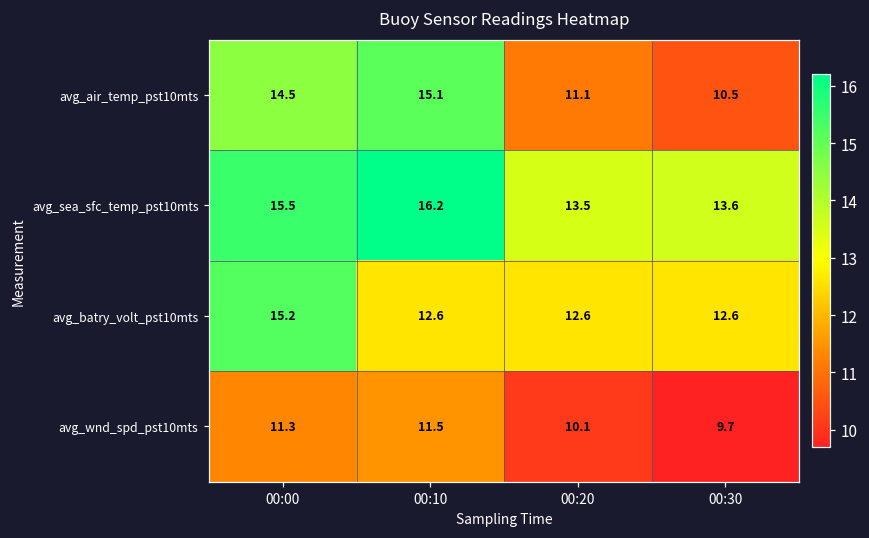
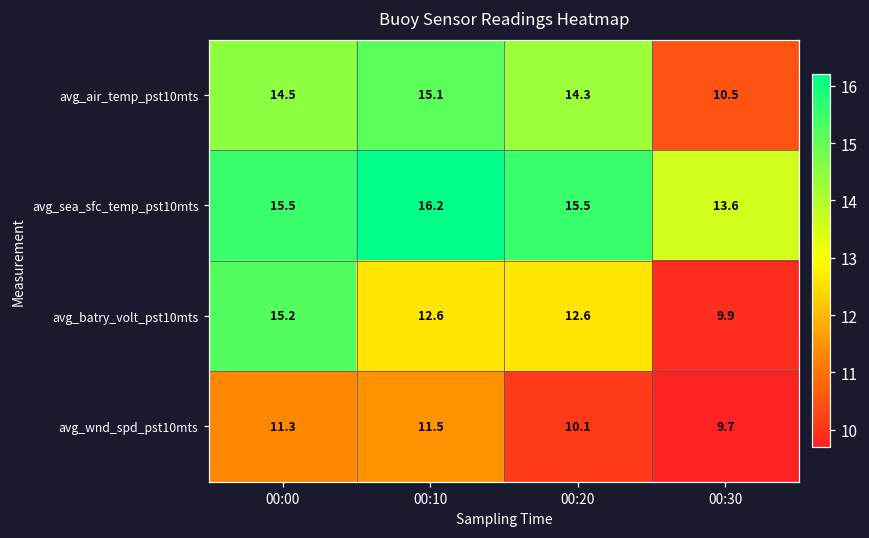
avg_air_temp_pst10mts, 00:20: 11.1 -> 14.3
avg_sea_sfc_temp_pst10mts, 00:20: 13.5 -> 15.5
avg_batry_volt_pst10mts, 00:30: 12.6 -> 9.9
